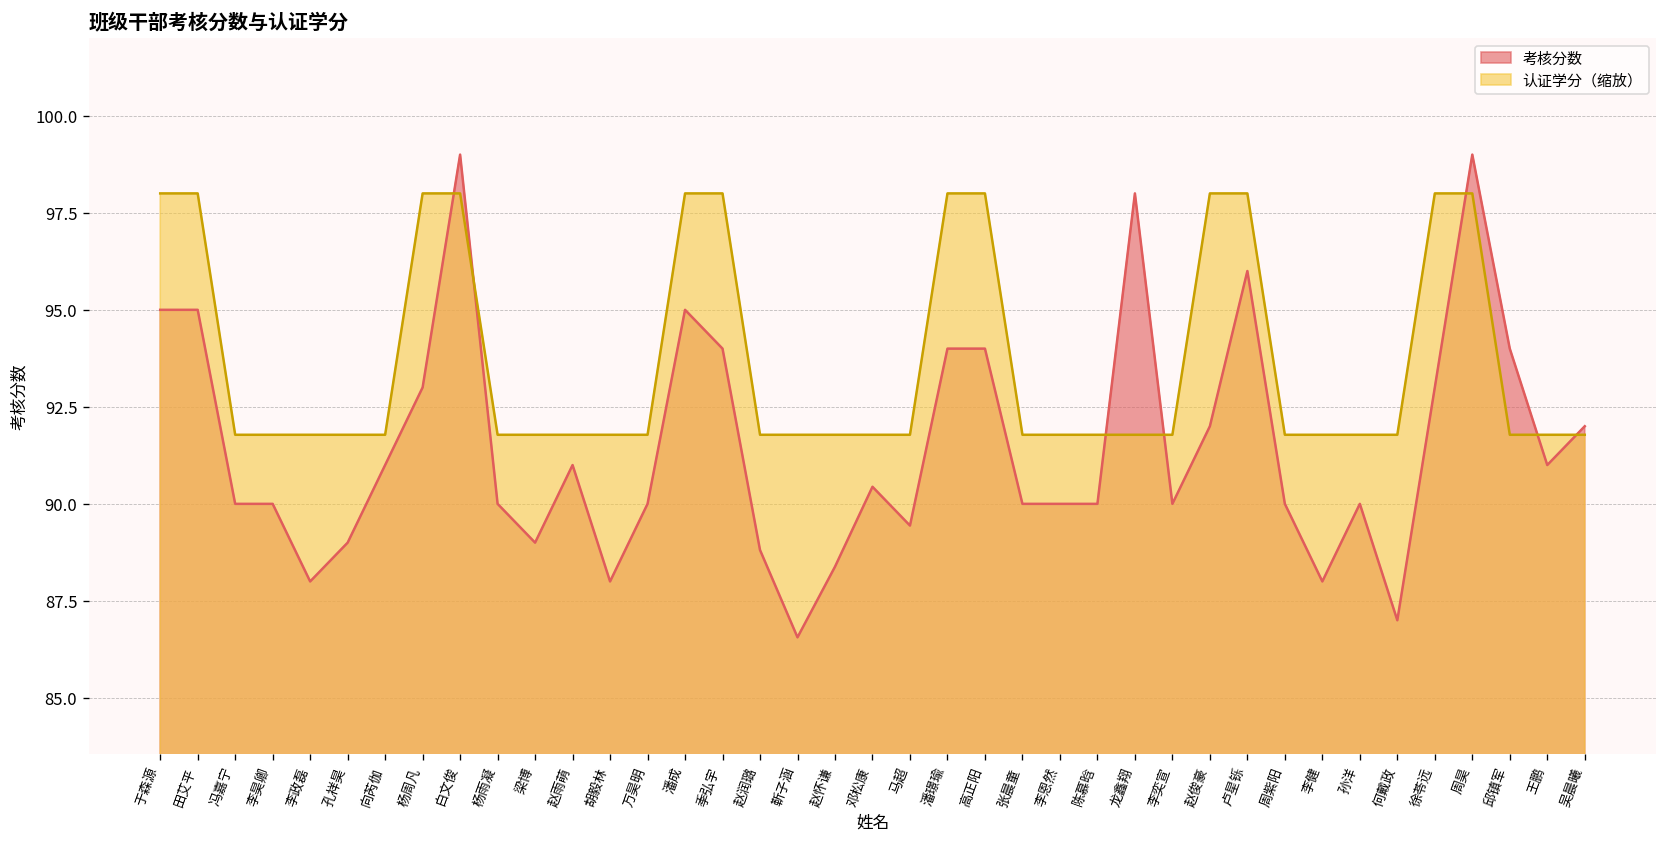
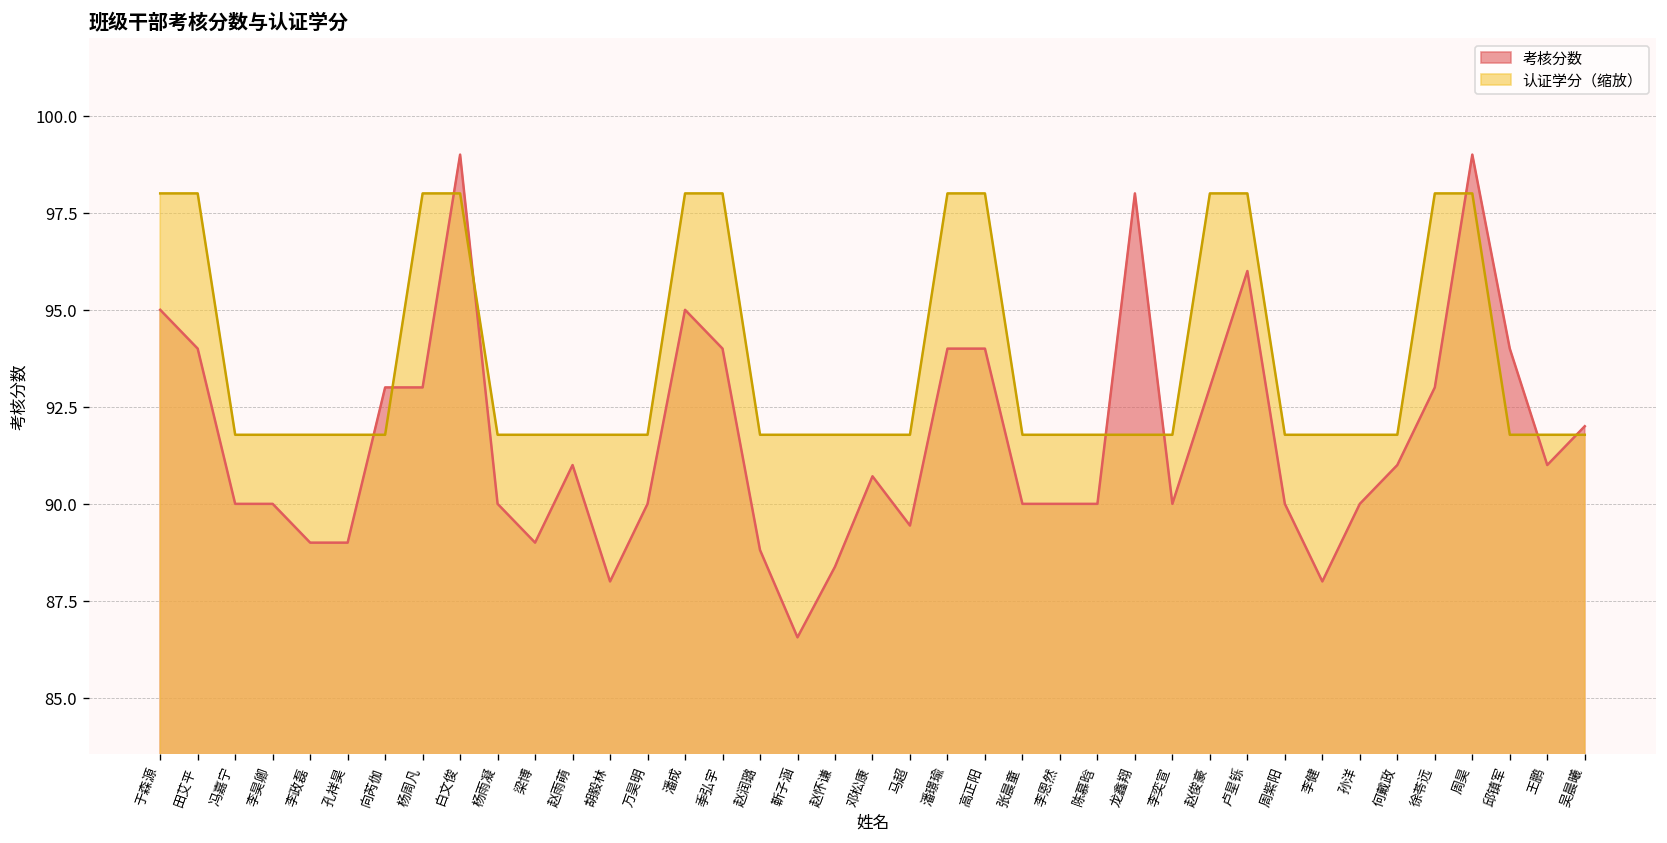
考核分数, 田艾平: 95 -> 94
考核分数, 李政磊: 88 -> 89
考核分数, 向芮伽: 91 -> 93
考核分数, 邓松康: 90.4 -> 90.7
考核分数, 赵俊豪: 92 -> 93
考核分数, 何戴政: 87 -> 91
